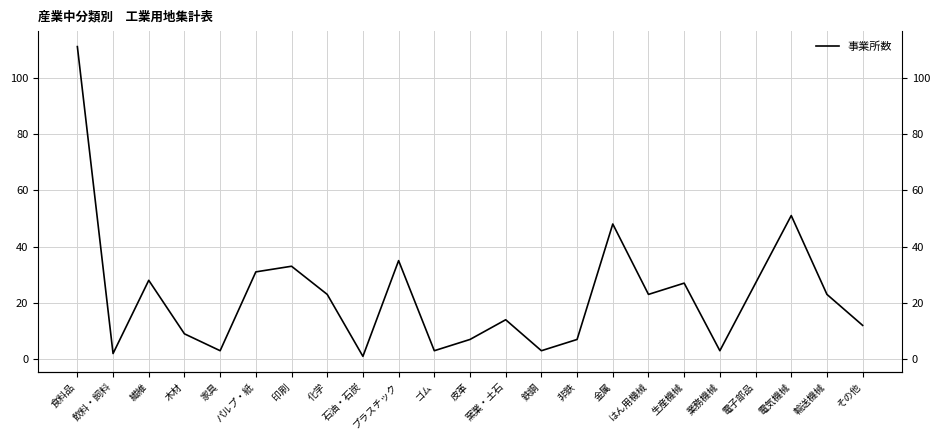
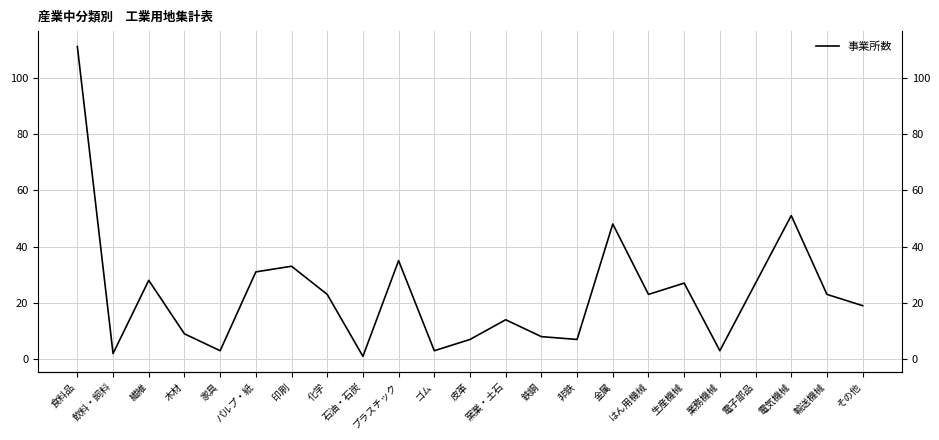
鉄鋼: 3 -> 8
その他: 12 -> 19
